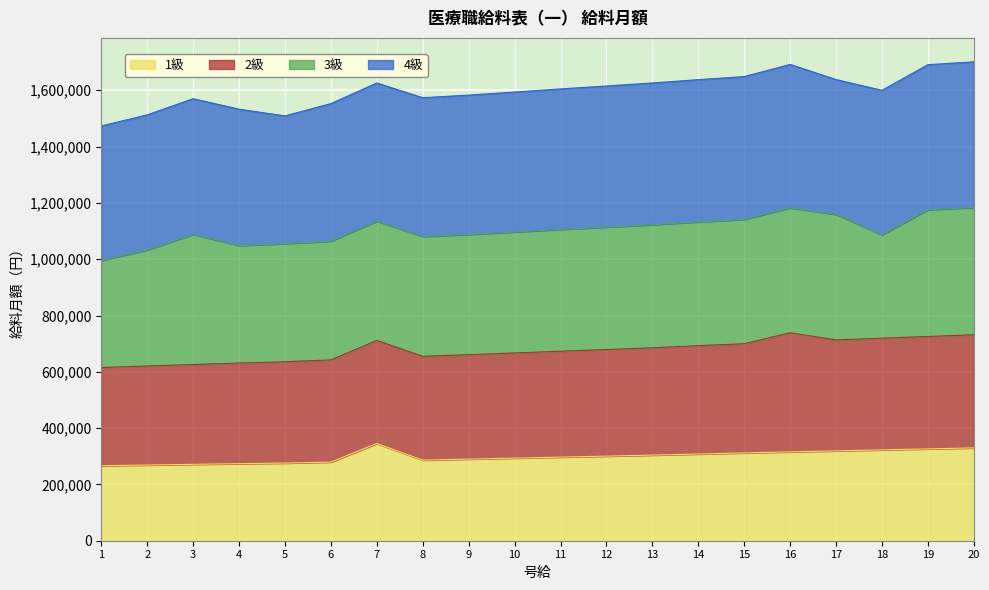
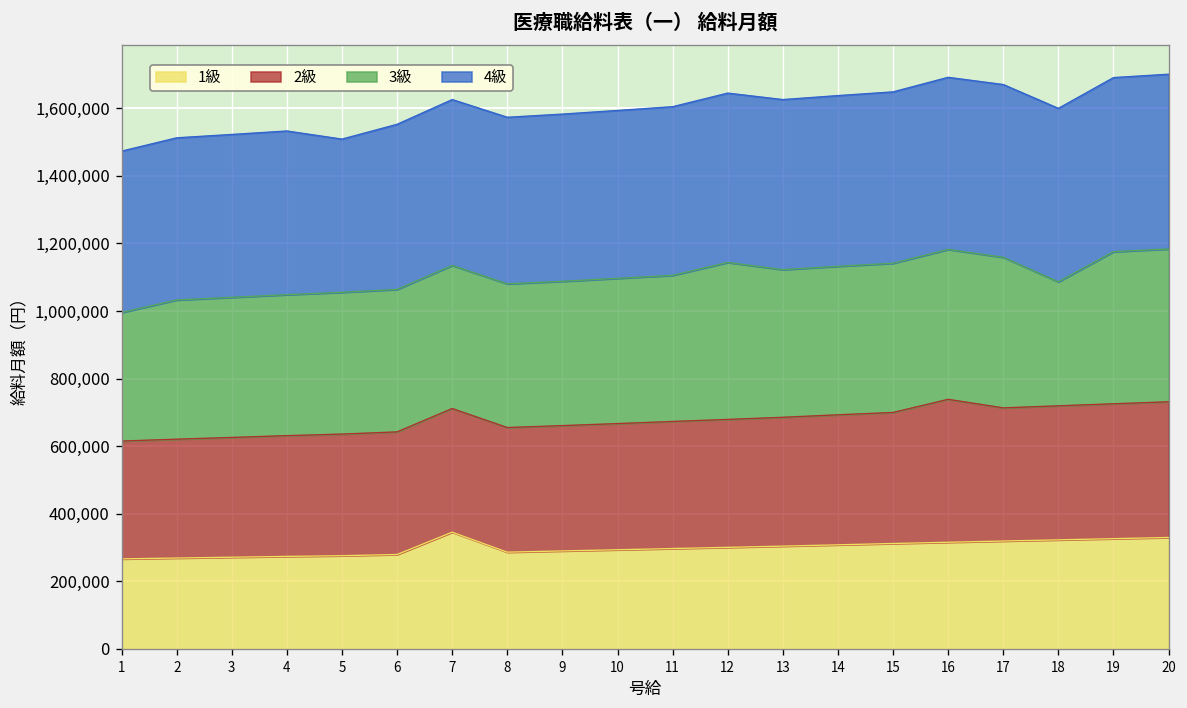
3級, 3: 460,000 -> 410,000
3級, 12: 430,000 -> 460,000
4級, 17: 480,000 -> 510,000
